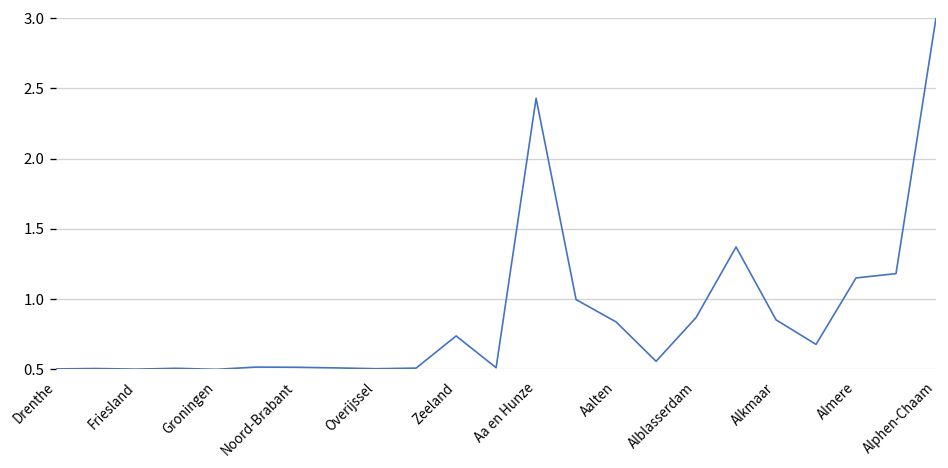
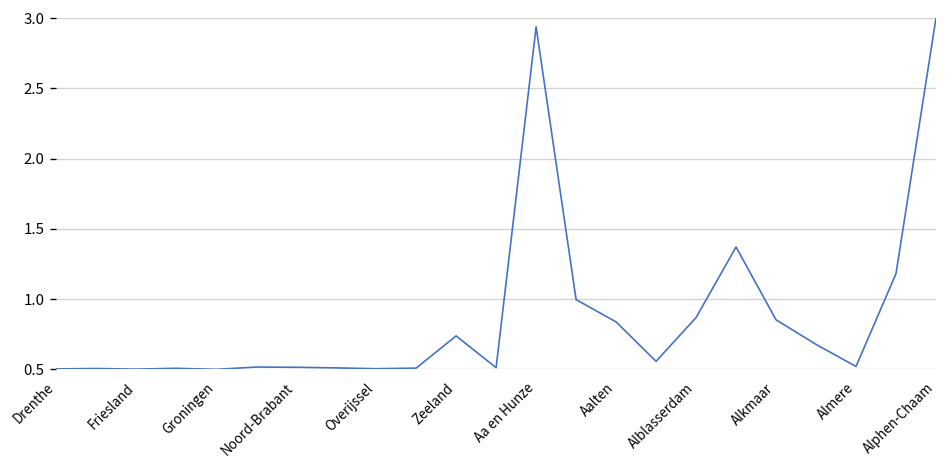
Aa en Hunze: 2.43 -> 2.94
Almere: 1.15 -> 0.52
